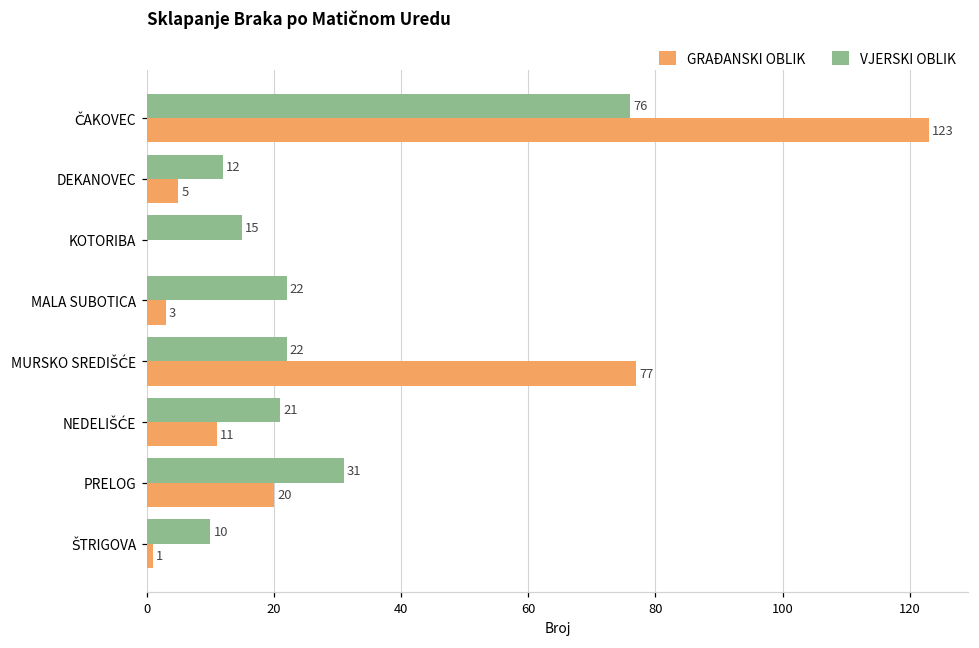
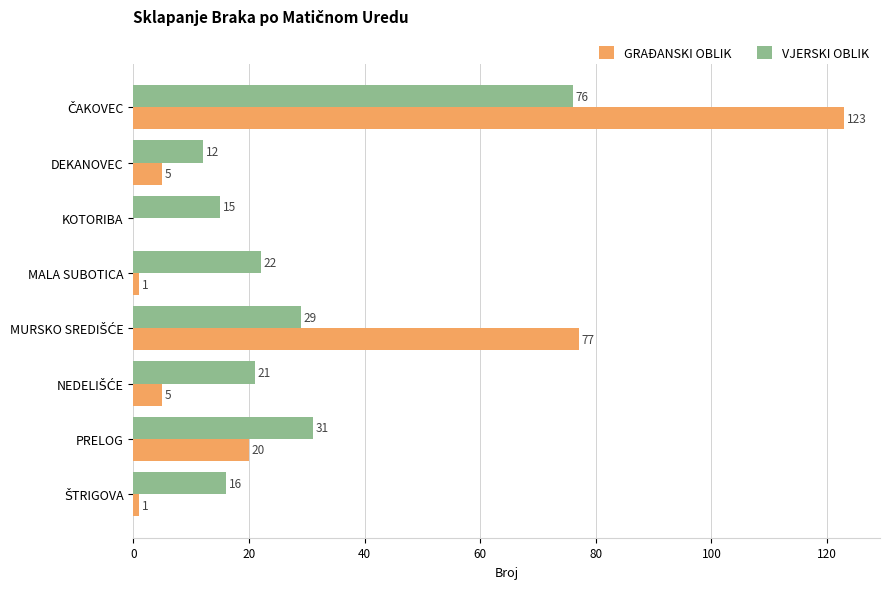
GRAĐANSKI OBLIK, MALA SUBOTICA: 3 -> 1
VJERSKI OBLIK, MURSKO SREDIŠĆE: 22 -> 29
GRAĐANSKI OBLIK, NEDELIŠĆE: 11 -> 5
VJERSKI OBLIK, ŠTRIGOVA: 10 -> 16
